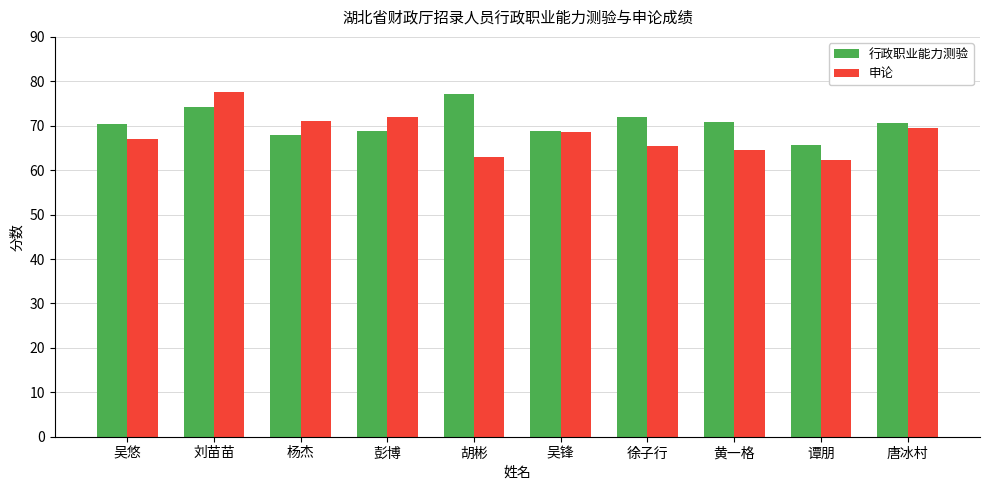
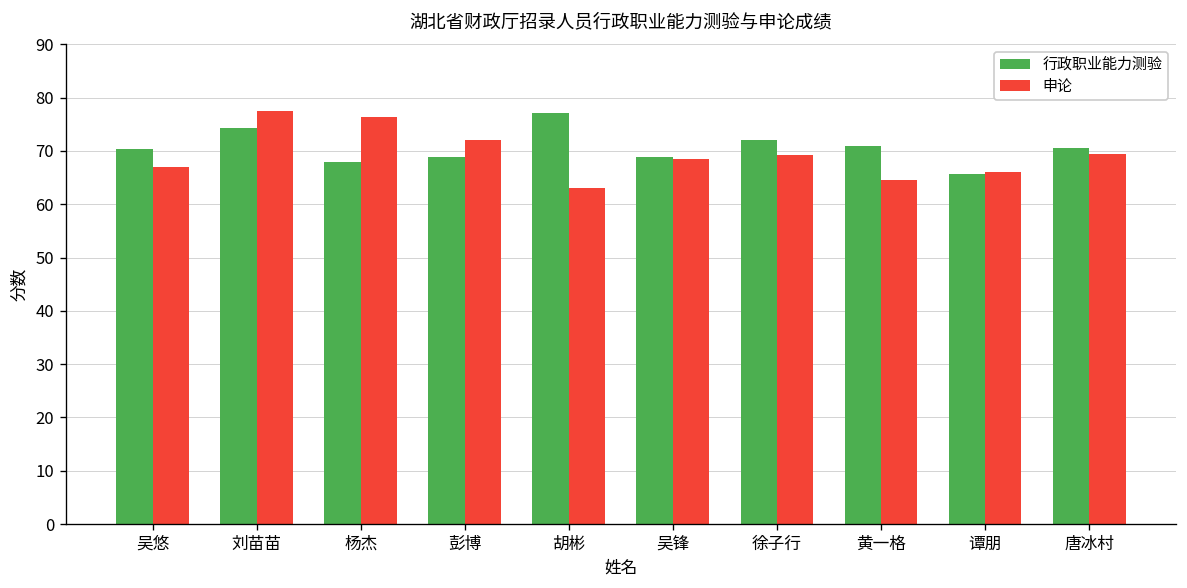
申论, 杨杰: 71 -> 76
申论, 徐子行: 66 -> 69
申论, 谭朋: 62 -> 66
